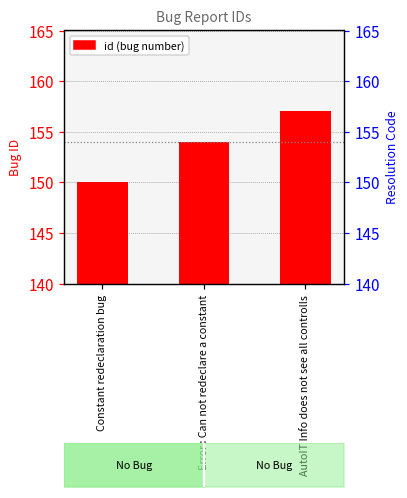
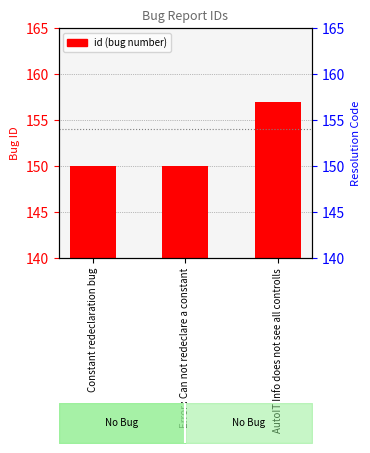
Error : Can not redeclare a constant: 154 -> 150
